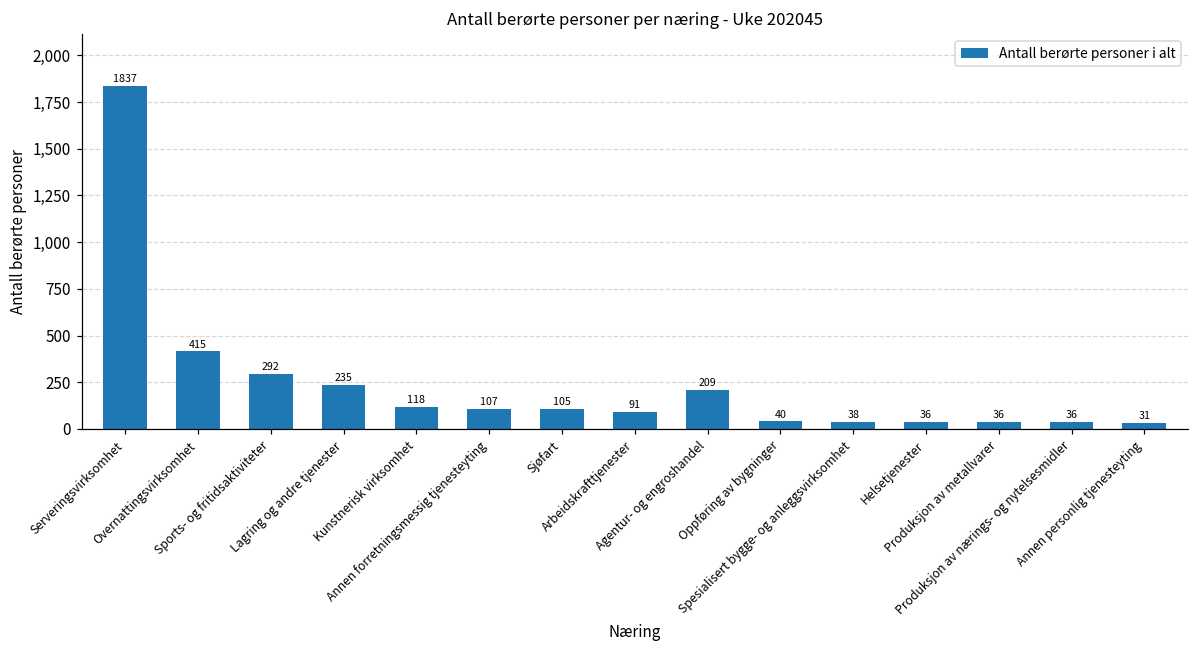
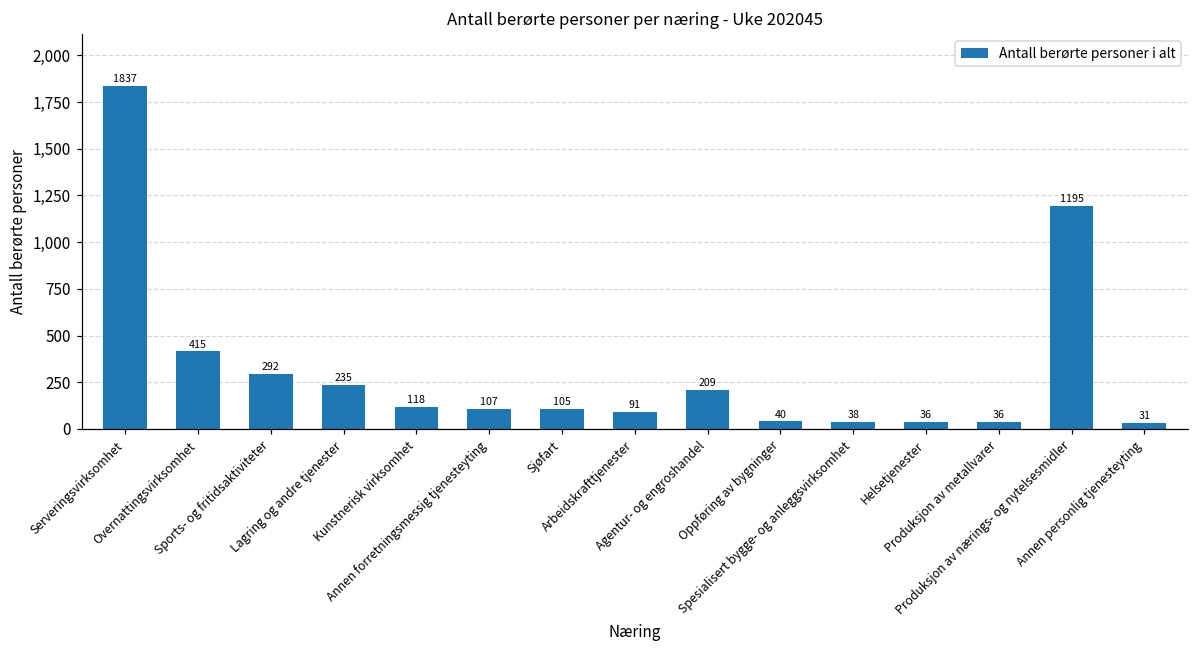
Produksjon av nærings- og nytelsesmidler: 36 -> 1195
